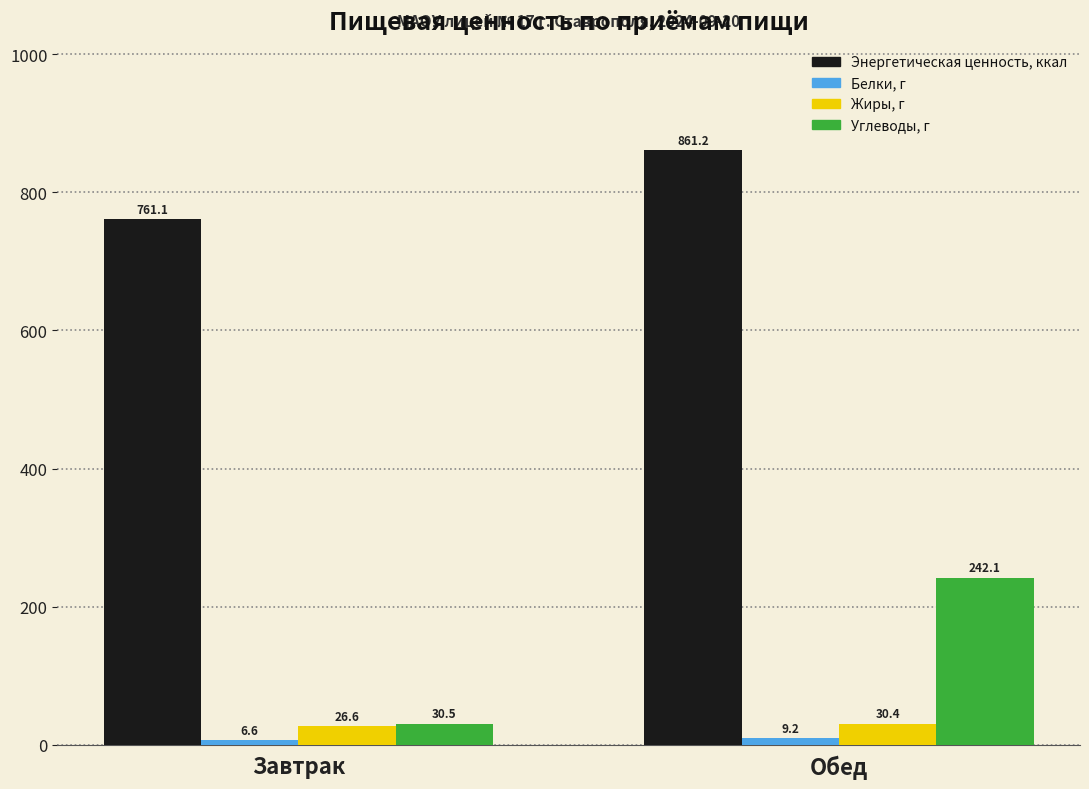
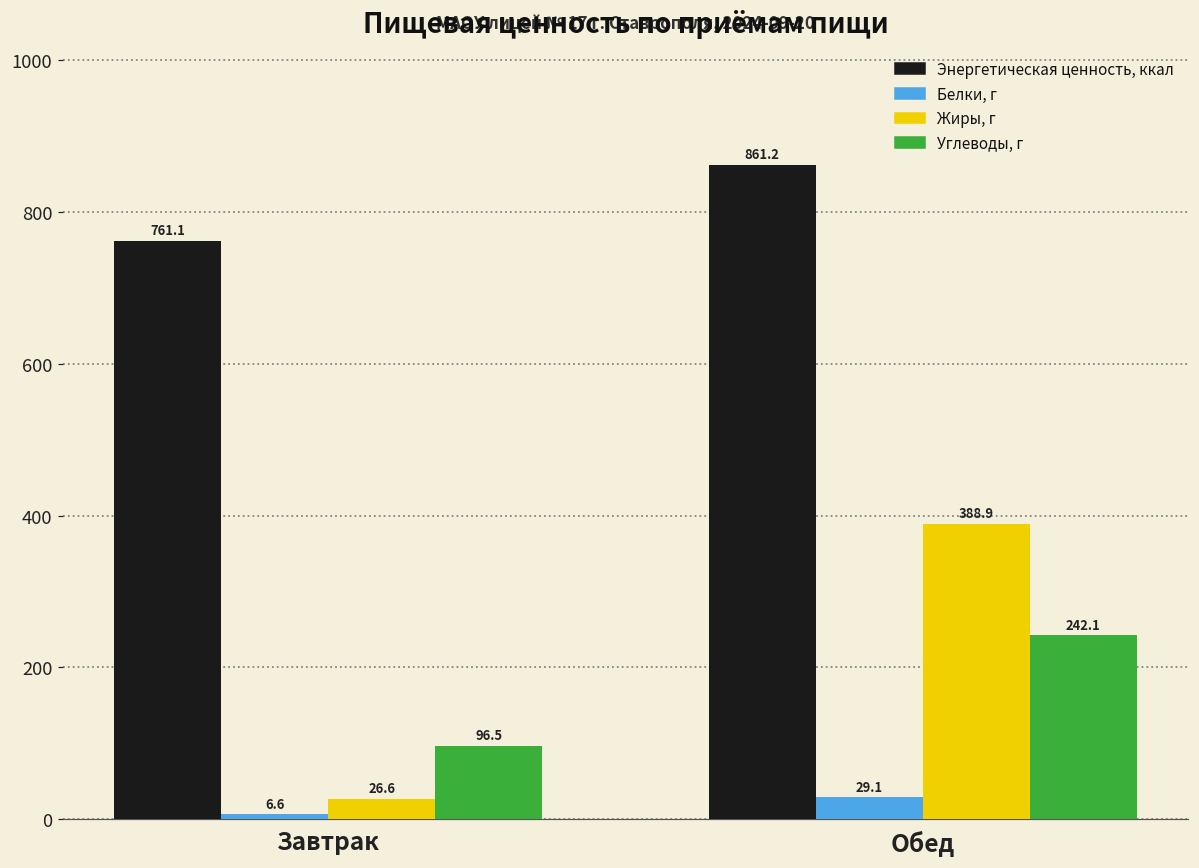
Углеводы, г, Завтрак: 30.5 -> 96.5
Белки, г, Обед: 9.2 -> 29.1
Жиры, г, Обед: 30.4 -> 388.9
